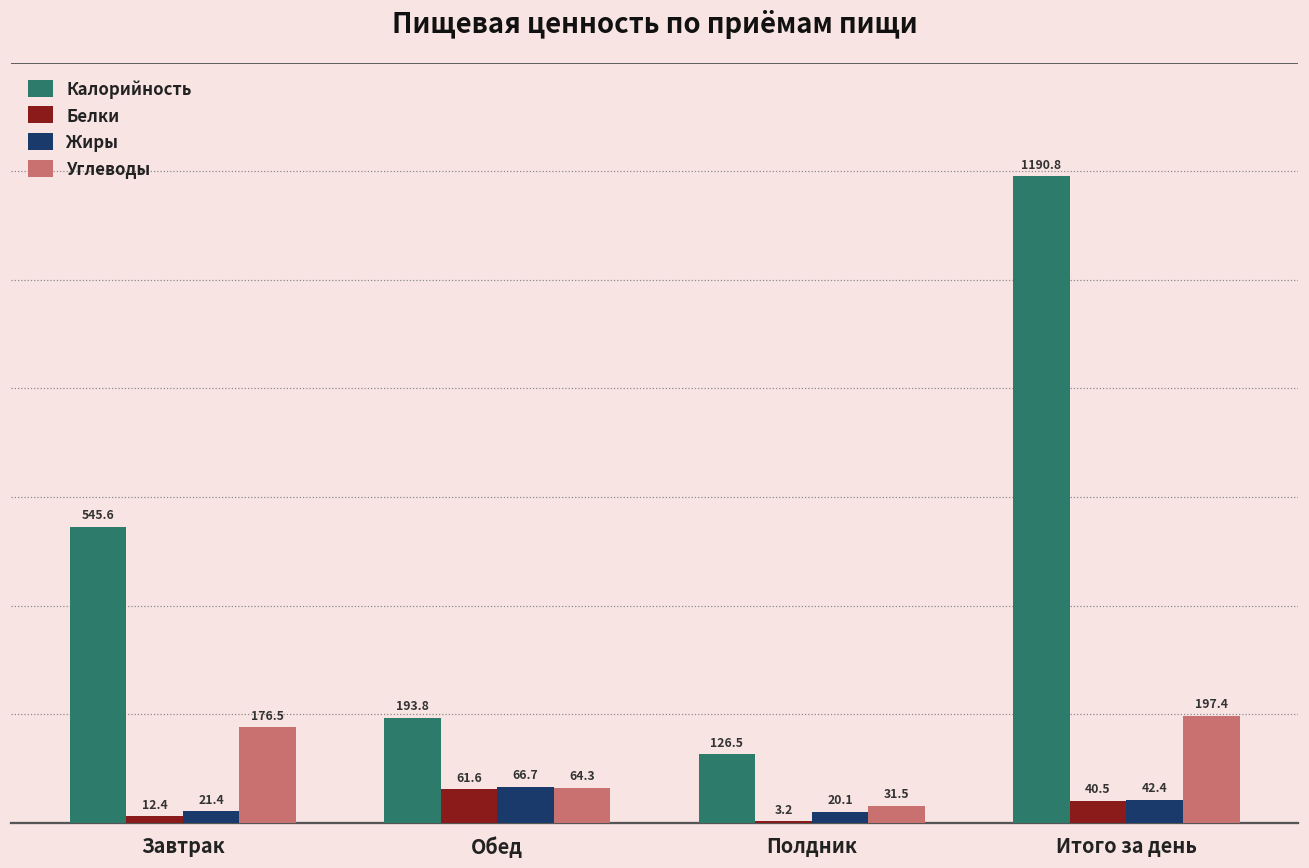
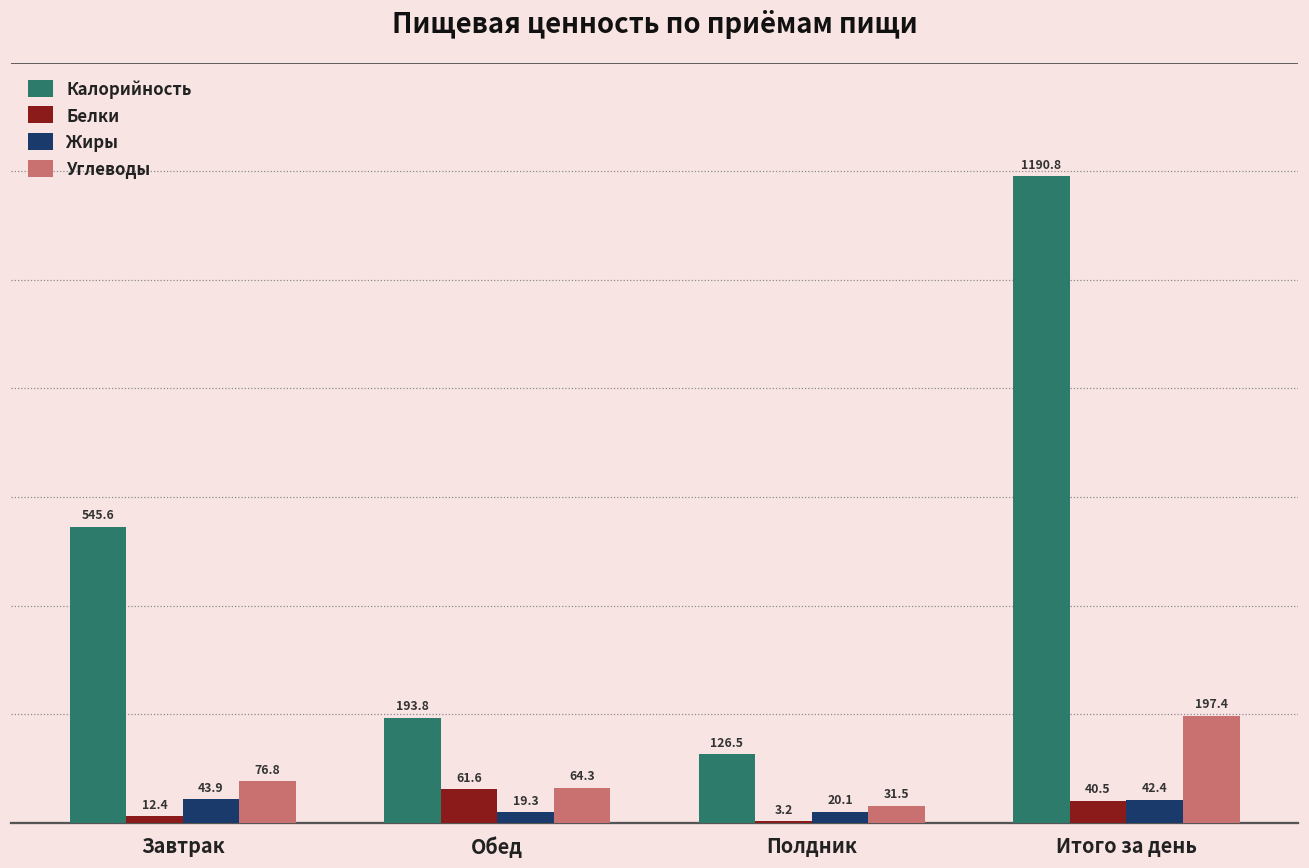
Жиры, Завтрак: 21.4 -> 43.9
Углеводы, Завтрак: 176.5 -> 76.8
Жиры, Обед: 66.7 -> 19.3
